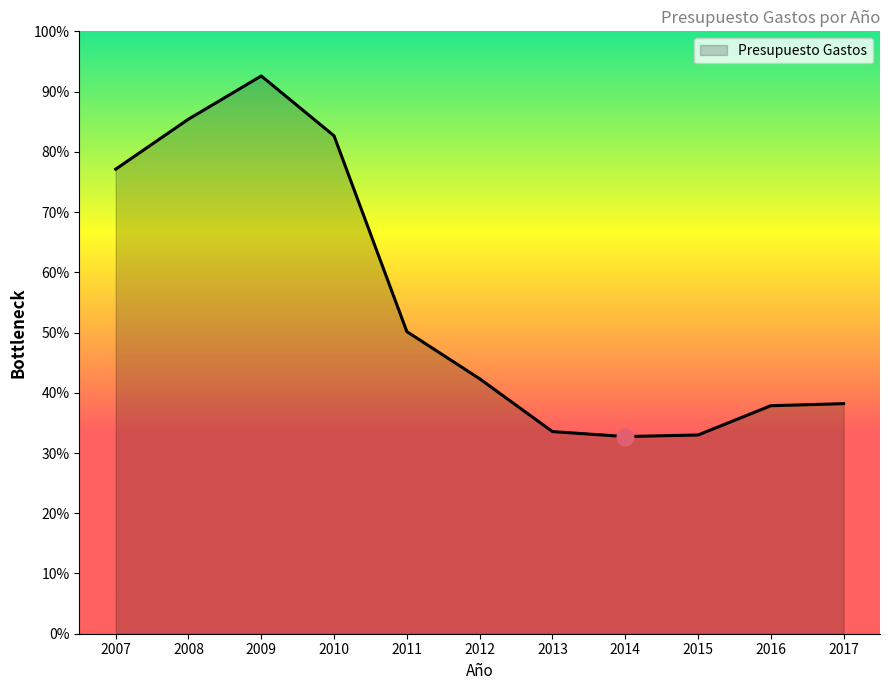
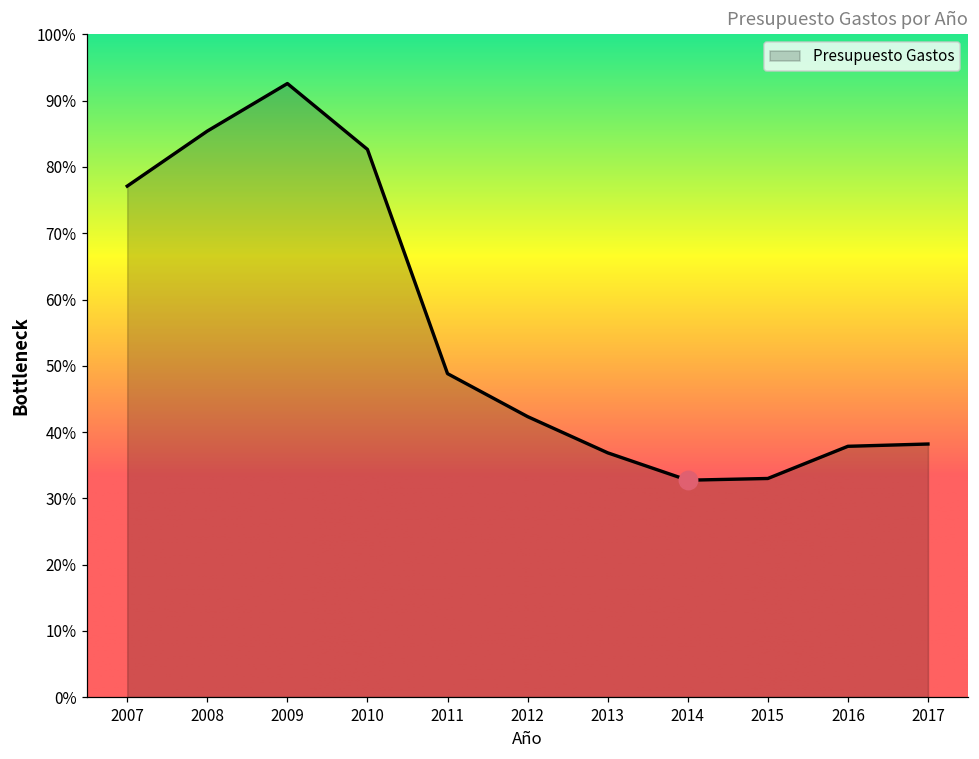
Presupuesto Gastos, 2011: 50% -> 49%
Presupuesto Gastos, 2013: 34% -> 37%
